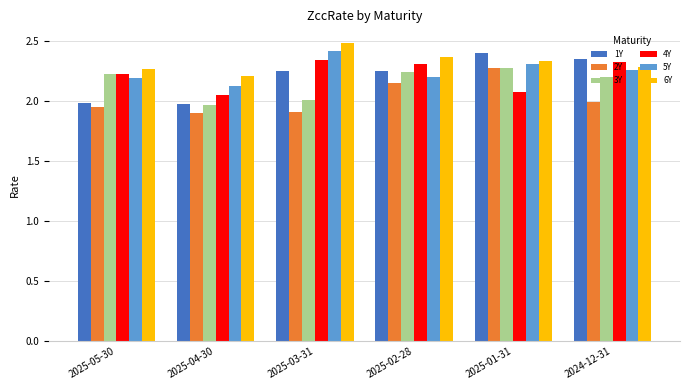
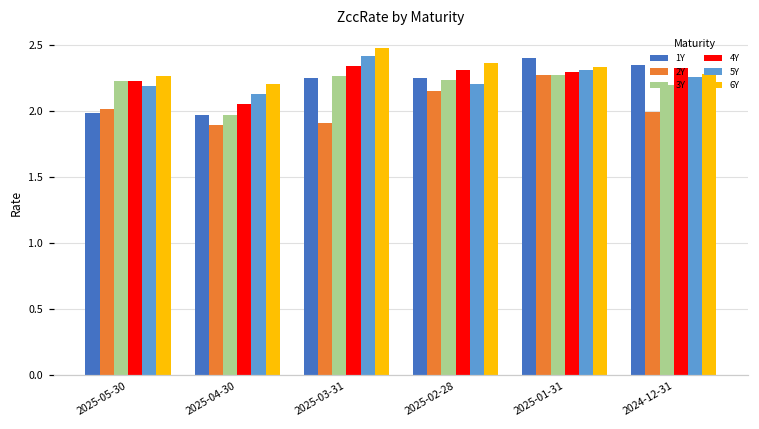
2Y, 2025-05-30: 1.95 -> 2.02
3Y, 2025-03-31: 2.01 -> 2.26
4Y, 2025-01-31: 2.08 -> 2.29
